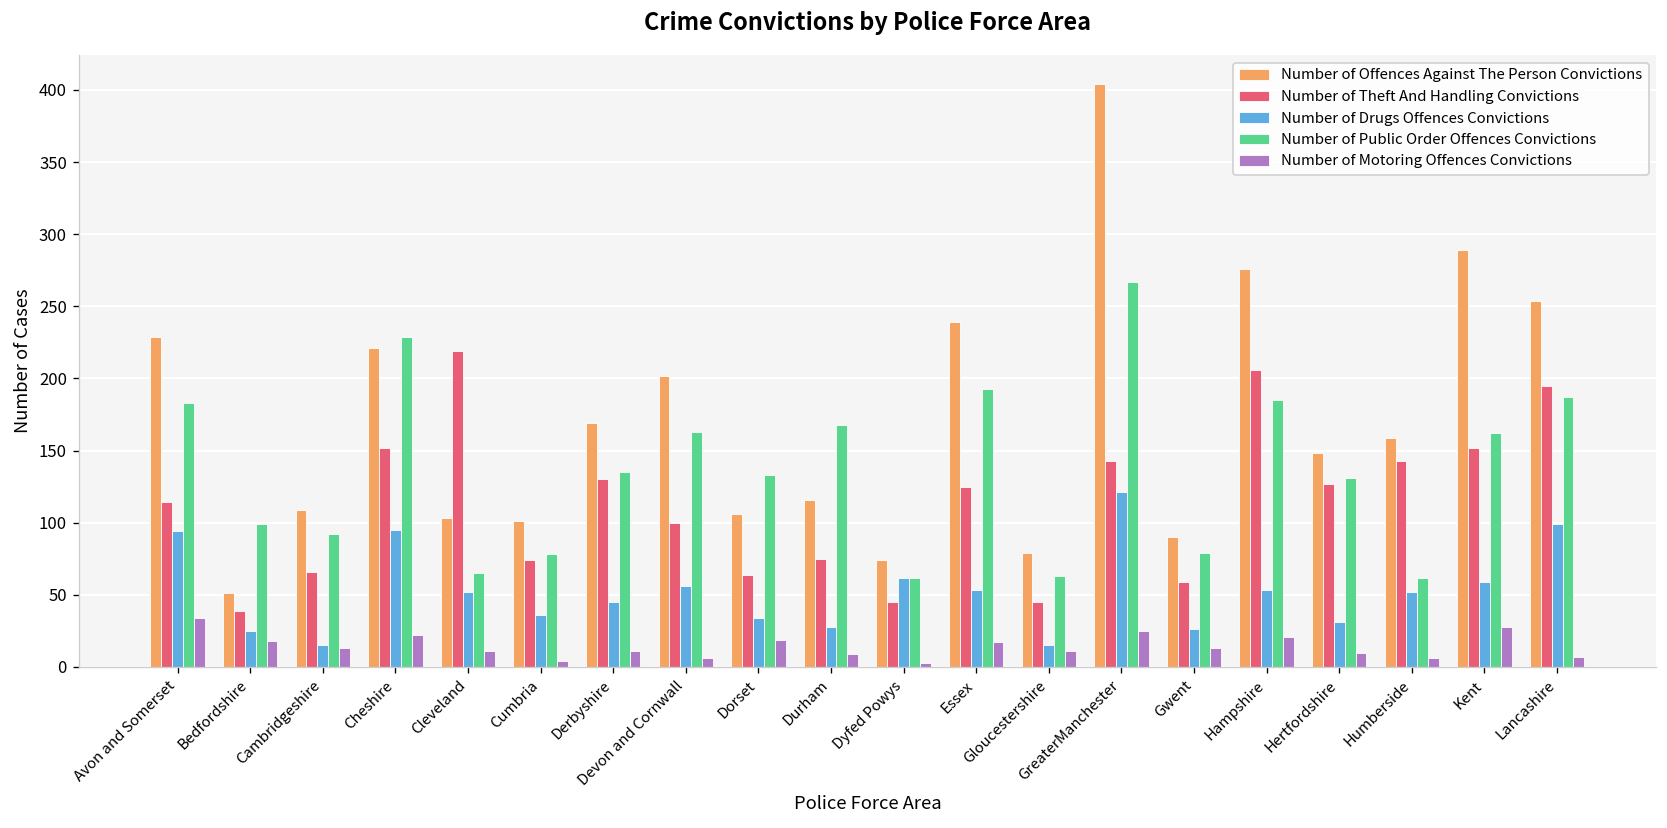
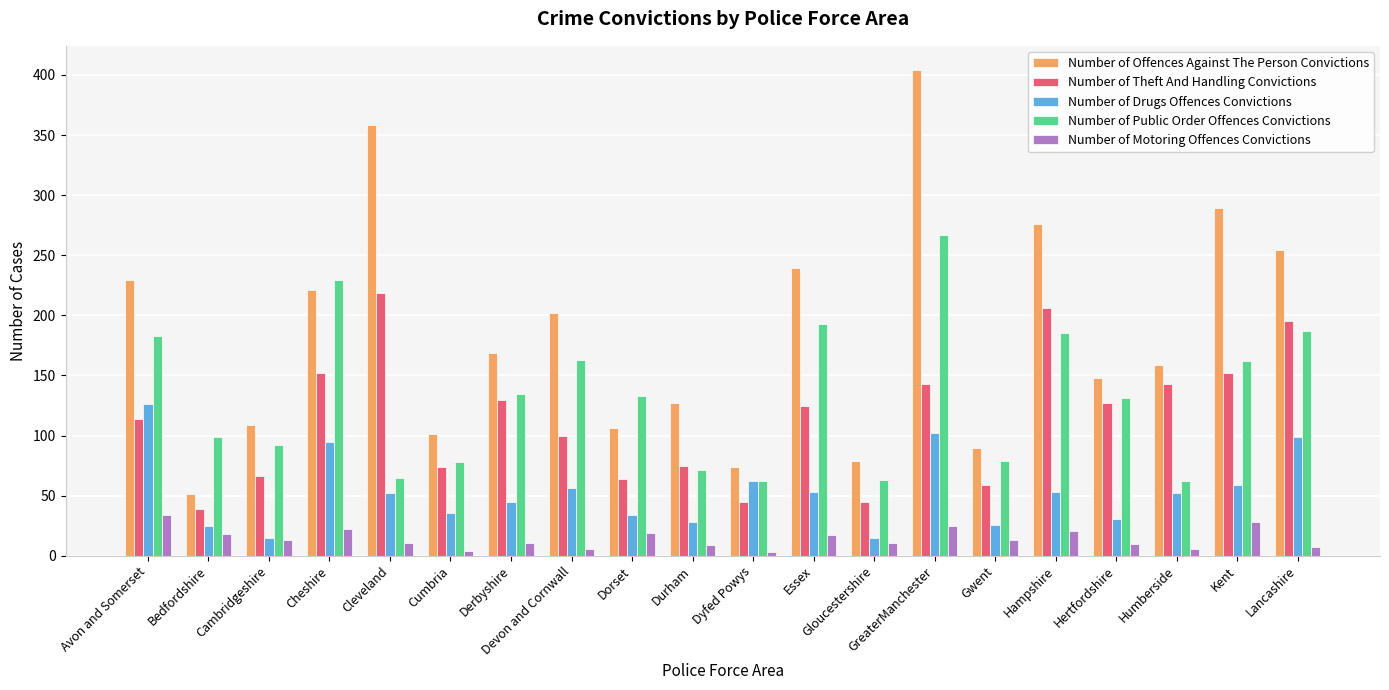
Number of Drugs Offences Convictions, Avon and Somerset: 94 -> 126
Number of Offences Against The Person Convictions, Cleveland: 103 -> 358
Number of Offences Against The Person Convictions, Durham: 116 -> 127
Number of Public Order Offences Convictions, Durham: 168 -> 71
Number of Drugs Offences Convictions, GreaterManchester: 121 -> 102
